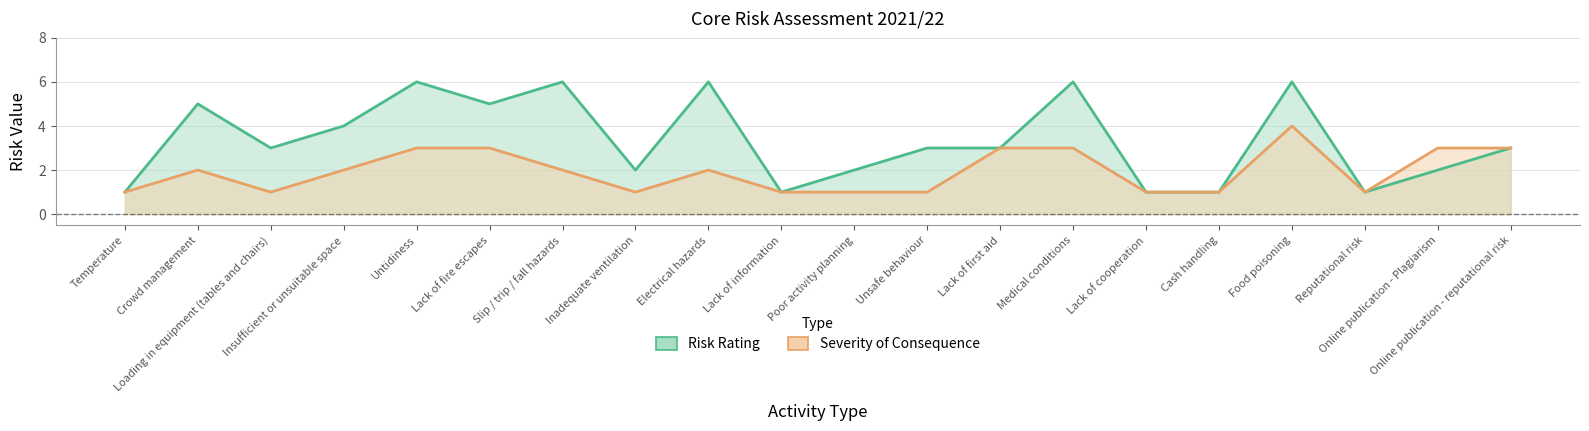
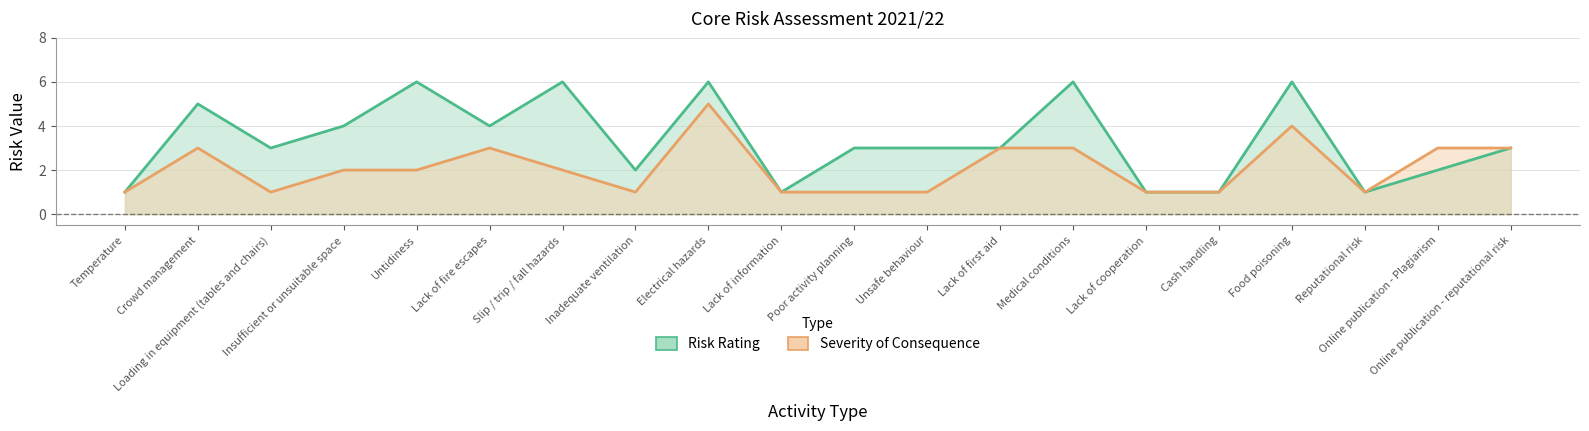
Severity of Consequence, Crowd management: 2 -> 3
Severity of Consequence, Untidiness: 3 -> 2
Risk Rating, Lack of fire escapes: 5 -> 4
Severity of Consequence, Electrical hazards: 2 -> 5
Risk Rating, Poor activity planning: 2 -> 3
